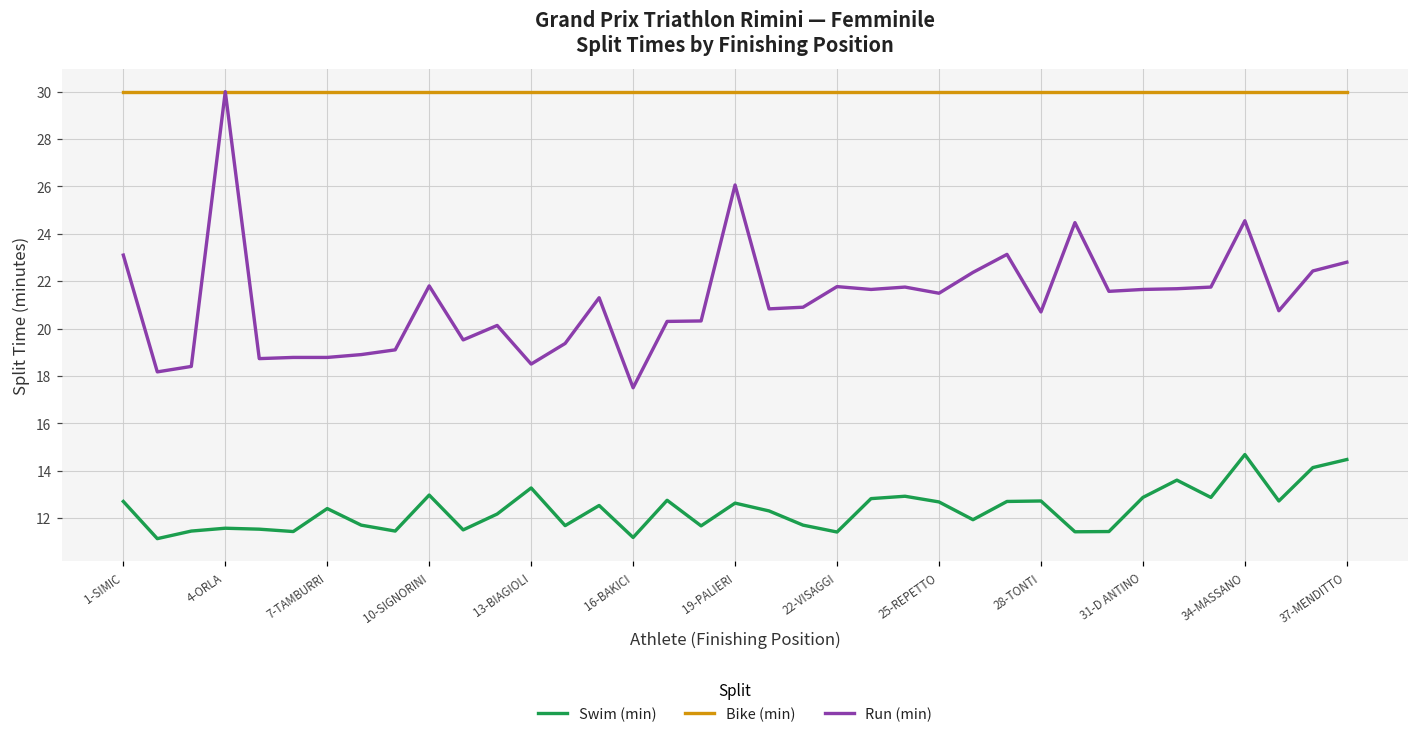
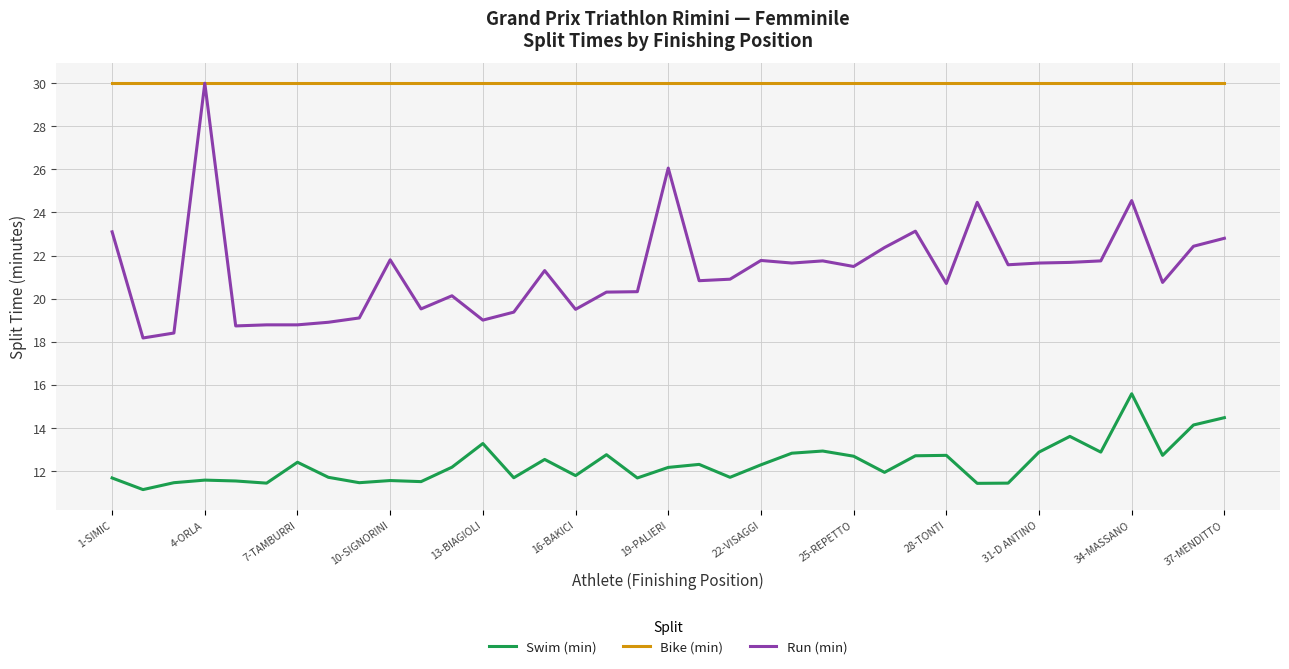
Swim (min), 1-SIMIC: 12.7 -> 11.7
Swim (min), 10-SIGNORINI: 13.0 -> 11.6
Run (min), 13-BIAGIOLI: 18.5 -> 19.0
Swim (min), 16-BAKICI: 11.2 -> 11.8
Run (min), 16-BAKICI: 17.5 -> 19.5
Swim (min), 19-PALIERI: 12.6 -> 12.2
Swim (min), 22-VISAGGI: 11.4 -> 12.3
Swim (min), 34-MASSANO: 14.7 -> 15.6
